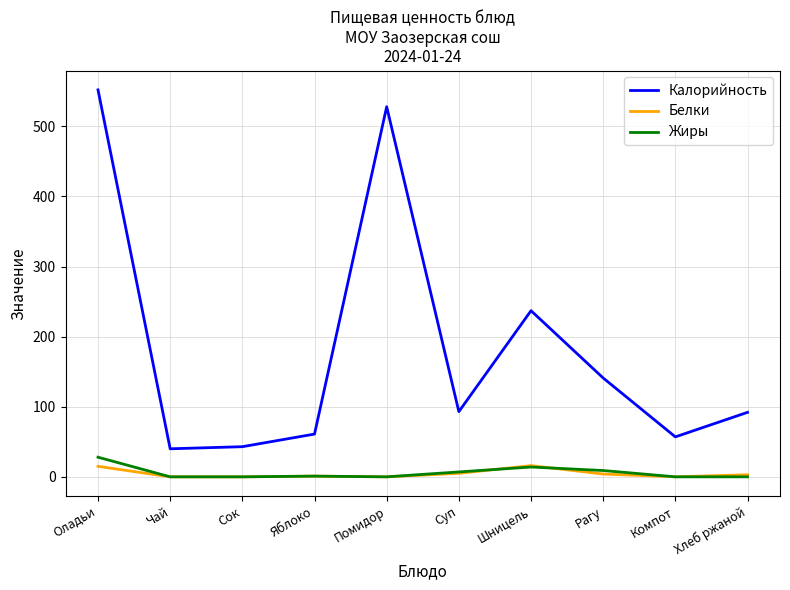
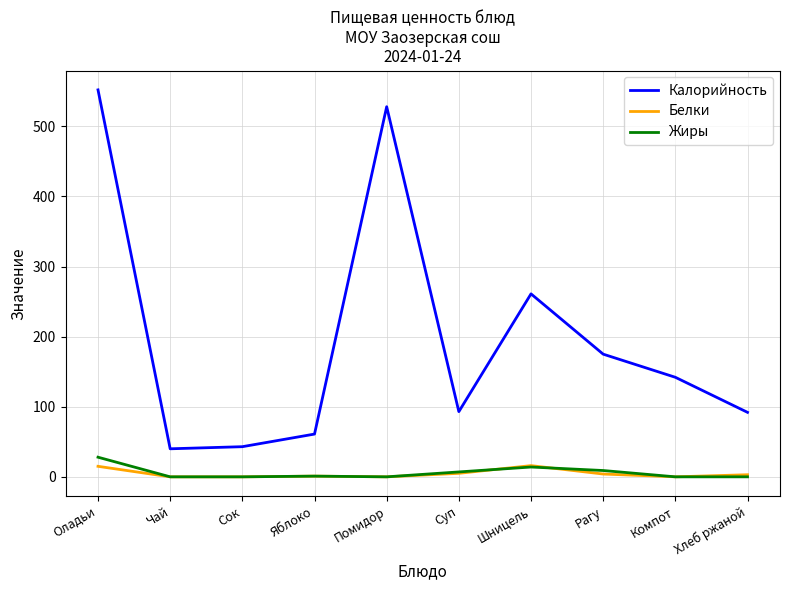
Калорийность, Шницель: 240 -> 260
Калорийность, Рагу: 140 -> 180
Калорийность, Компот: 60 -> 140
